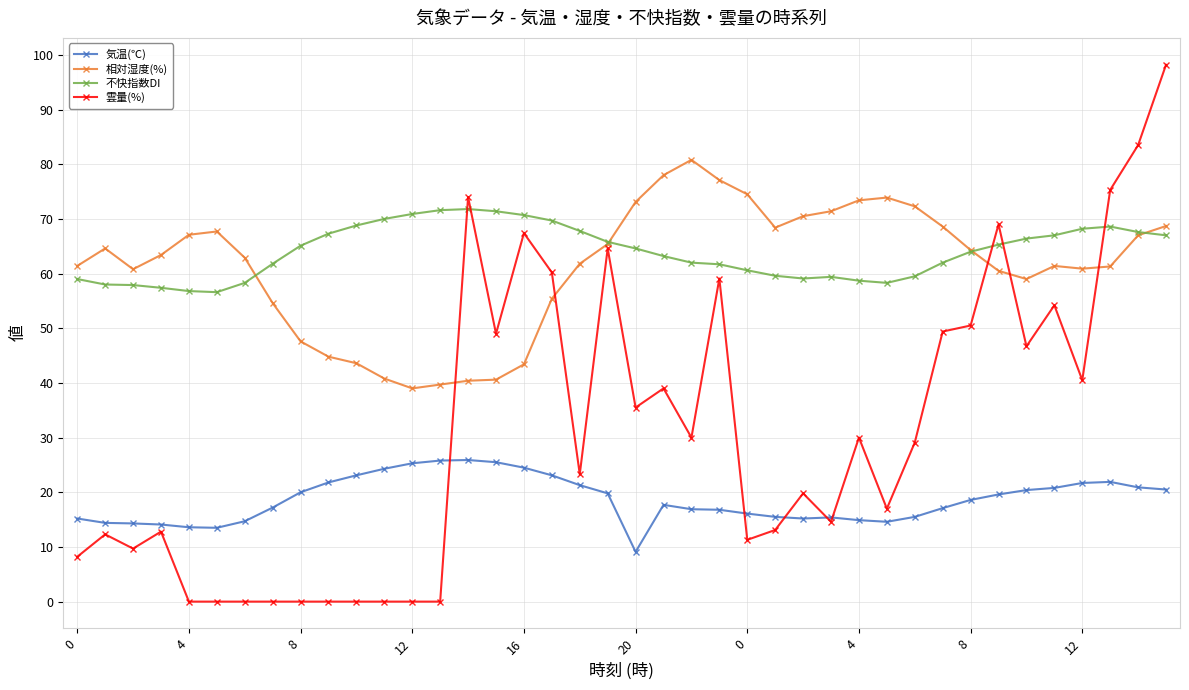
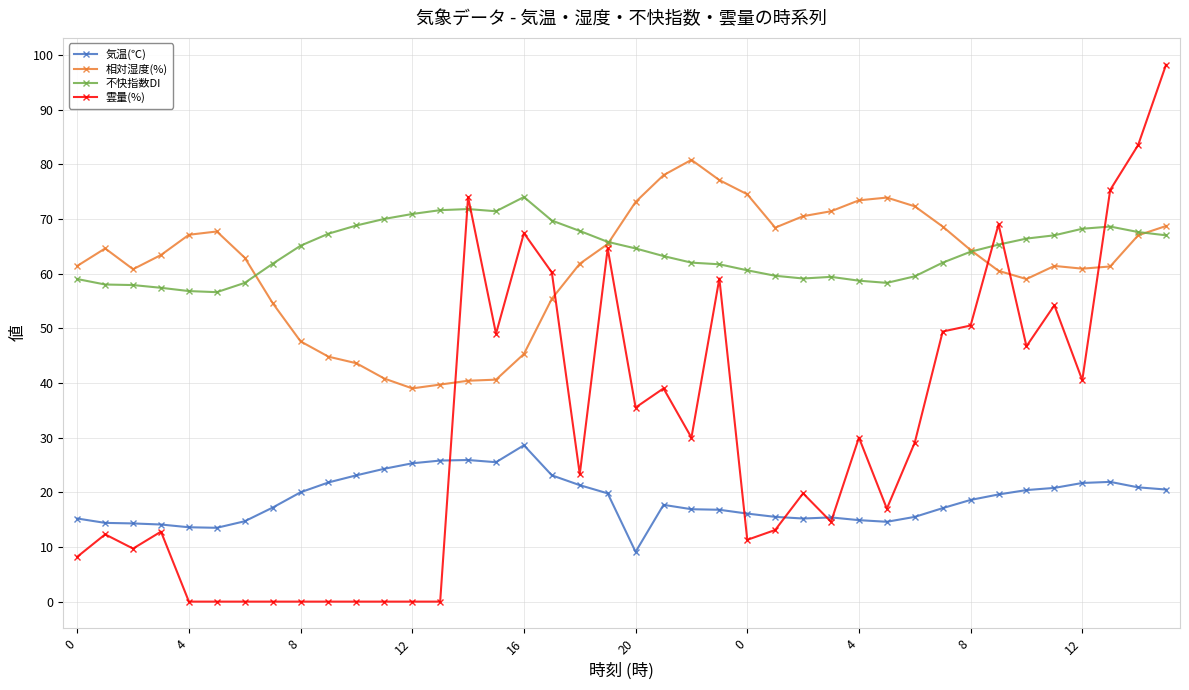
気温(℃), 16: 25 -> 29
相対湿度(%), 16: 43 -> 45
不快指数DI, 16: 71 -> 74
